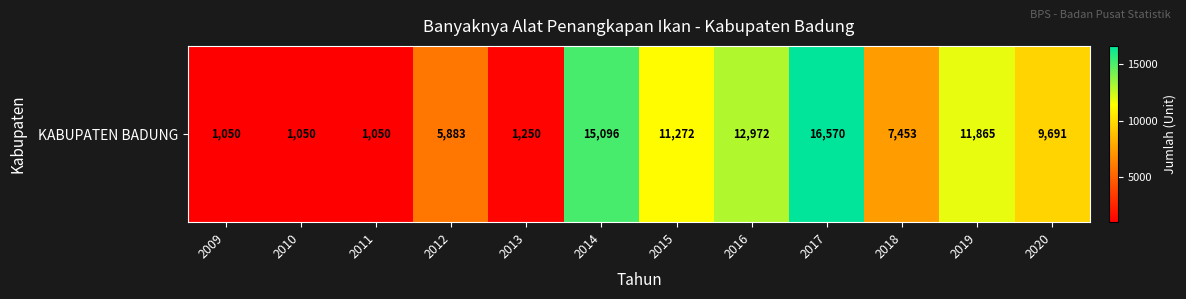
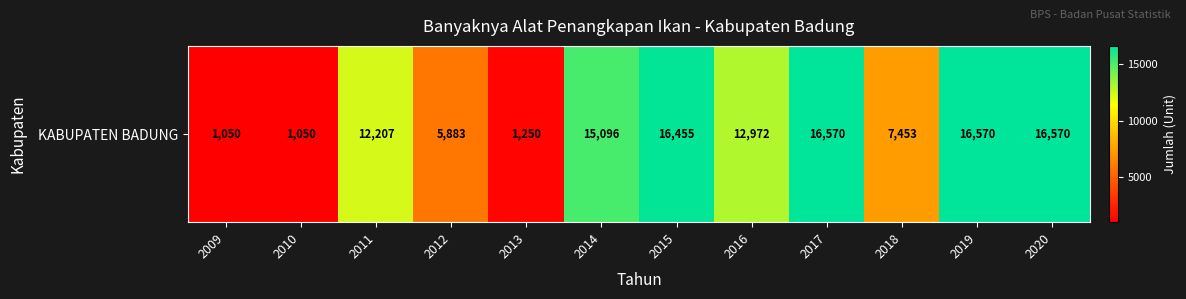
KABUPATEN BADUNG, 2011: 1,050 -> 12,207
KABUPATEN BADUNG, 2015: 11,272 -> 16,455
KABUPATEN BADUNG, 2019: 11,865 -> 16,570
KABUPATEN BADUNG, 2020: 9,691 -> 16,570
